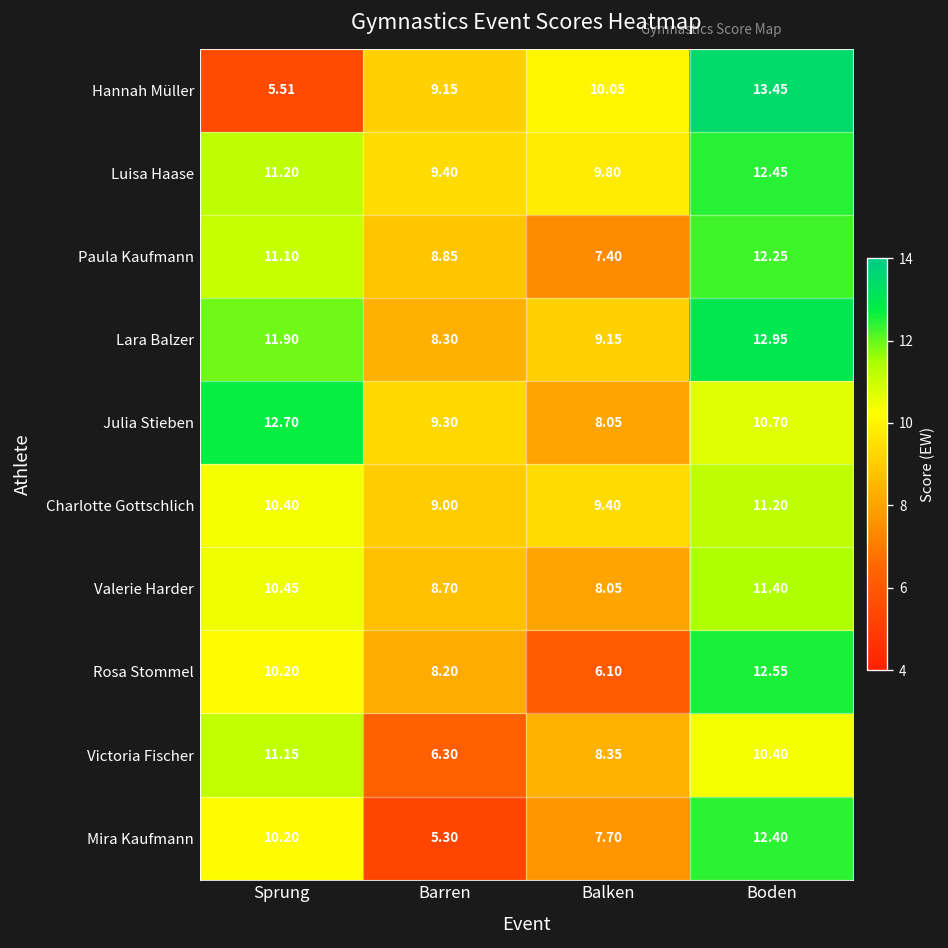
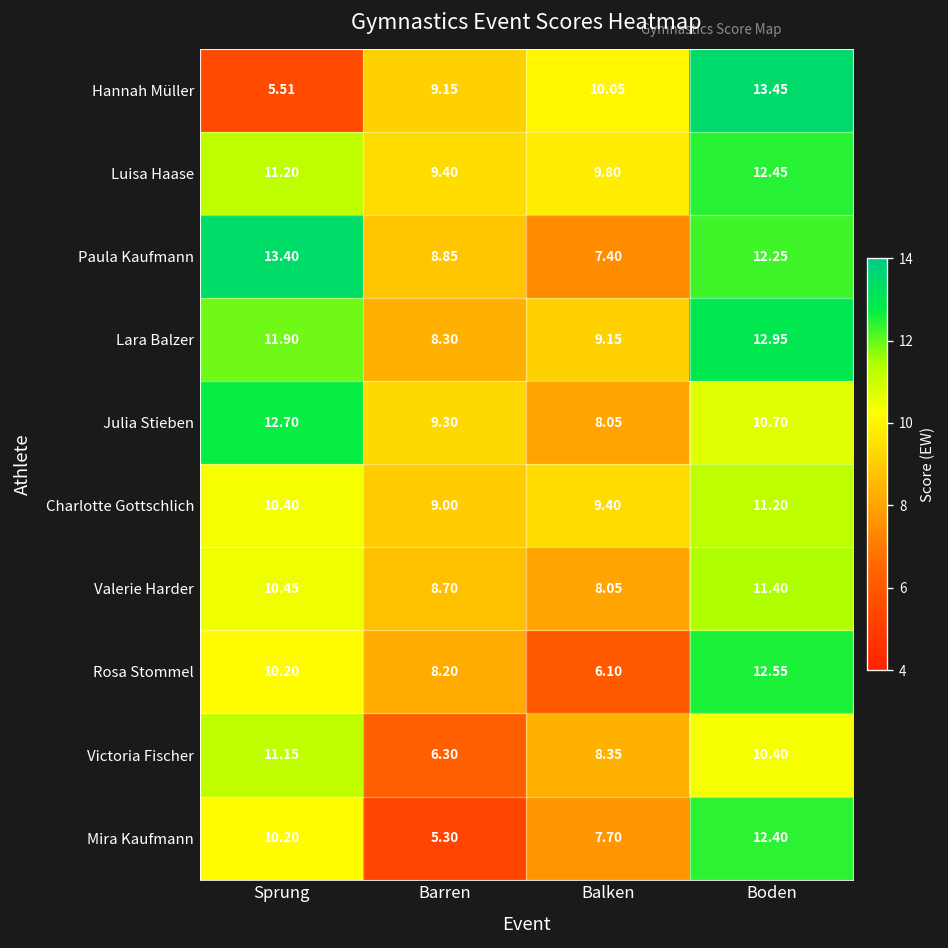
Paula Kaufmann, Sprung: 11.10 -> 13.40
